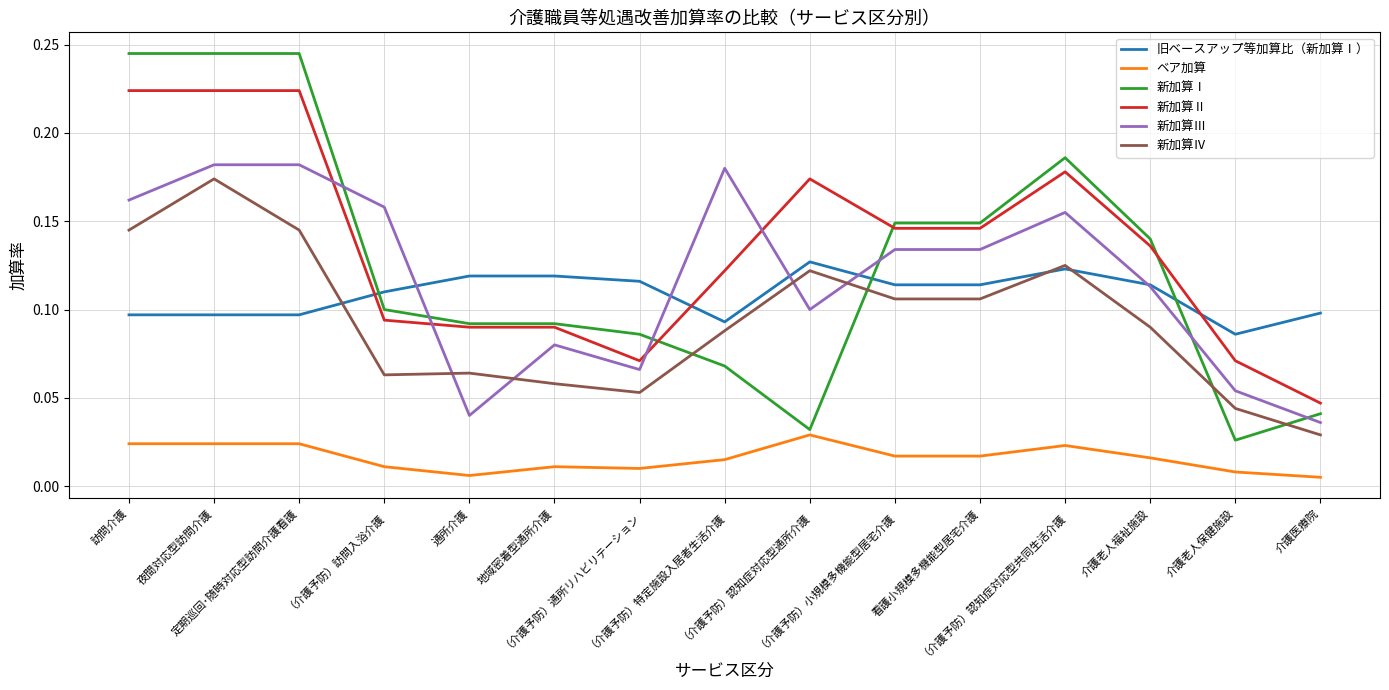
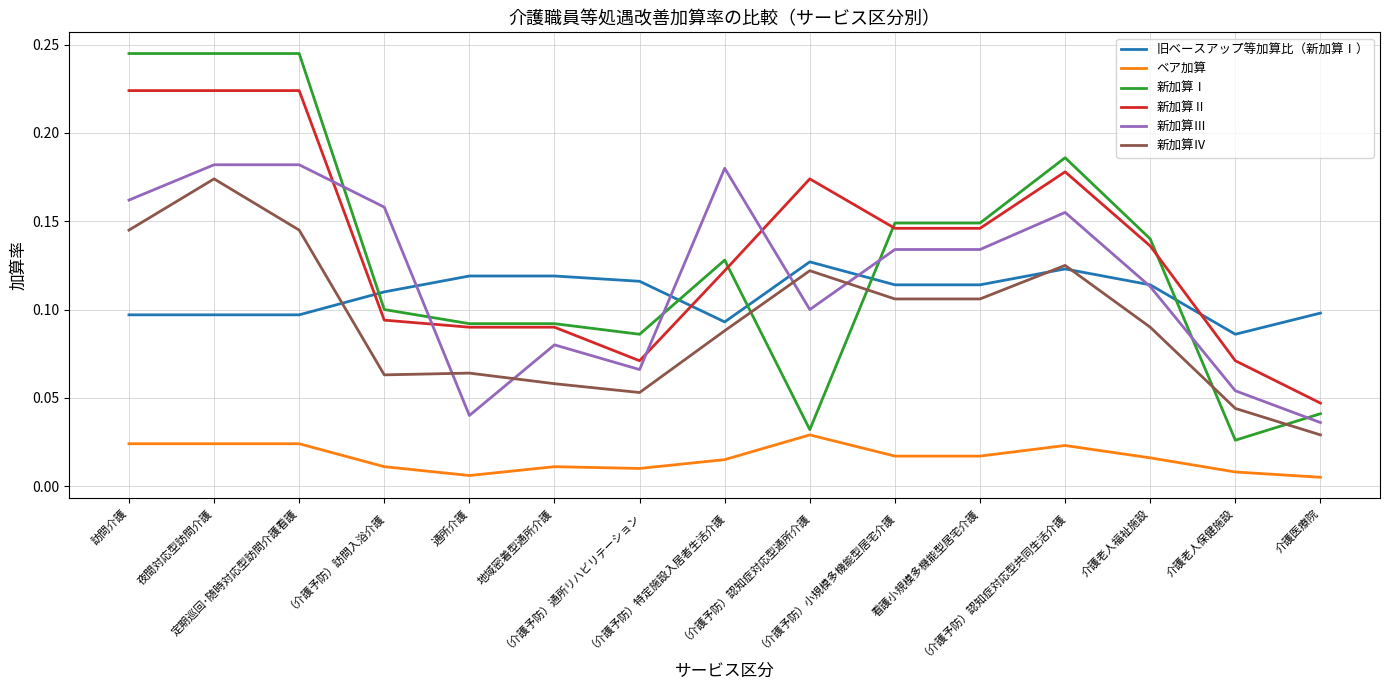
新加算Ⅰ, （介護予防）特定施設入居者生活介護: 0.068 -> 0.128
